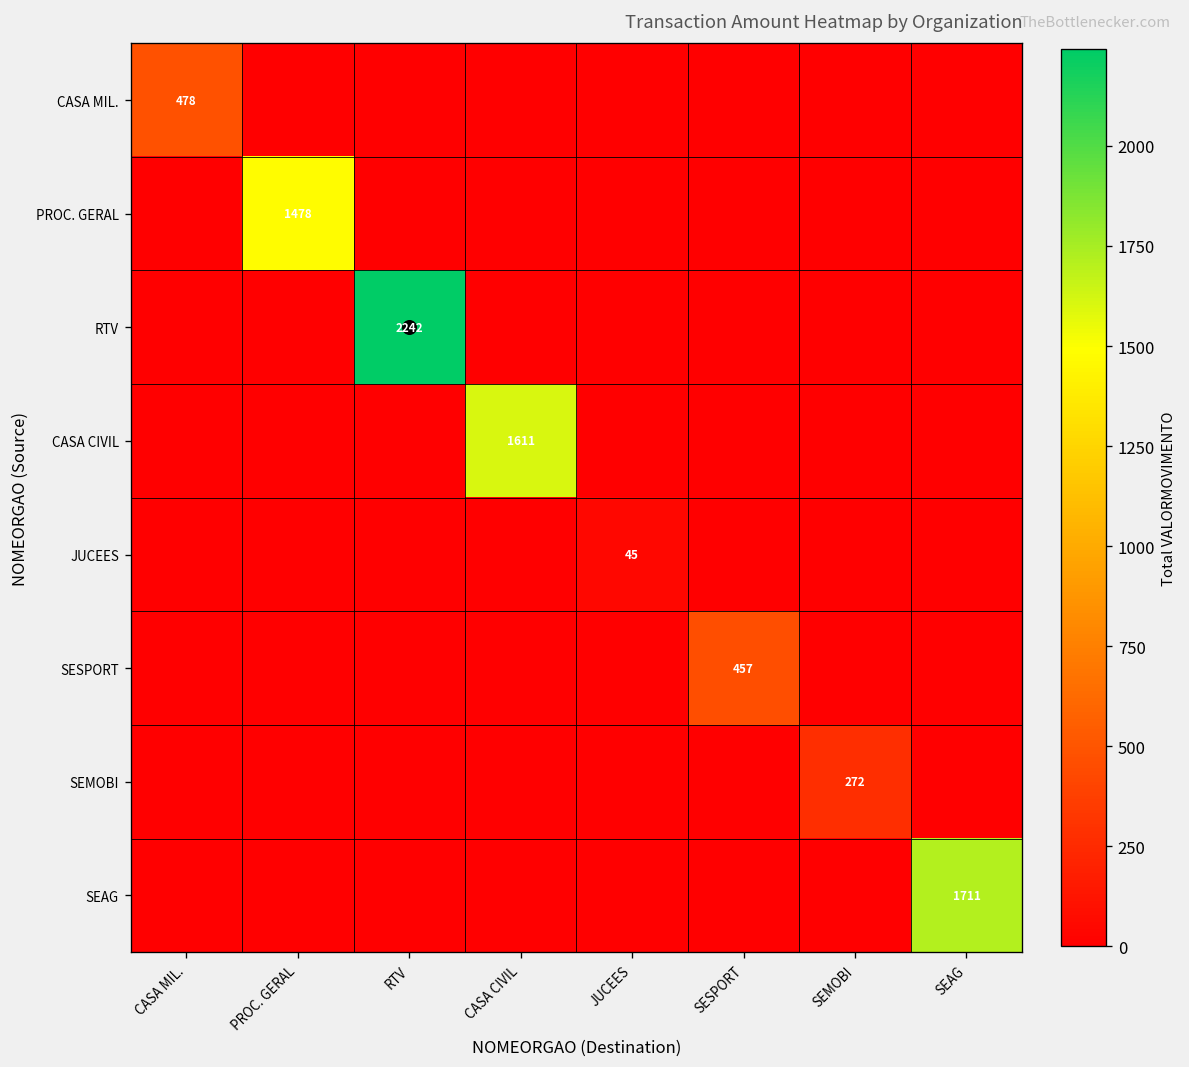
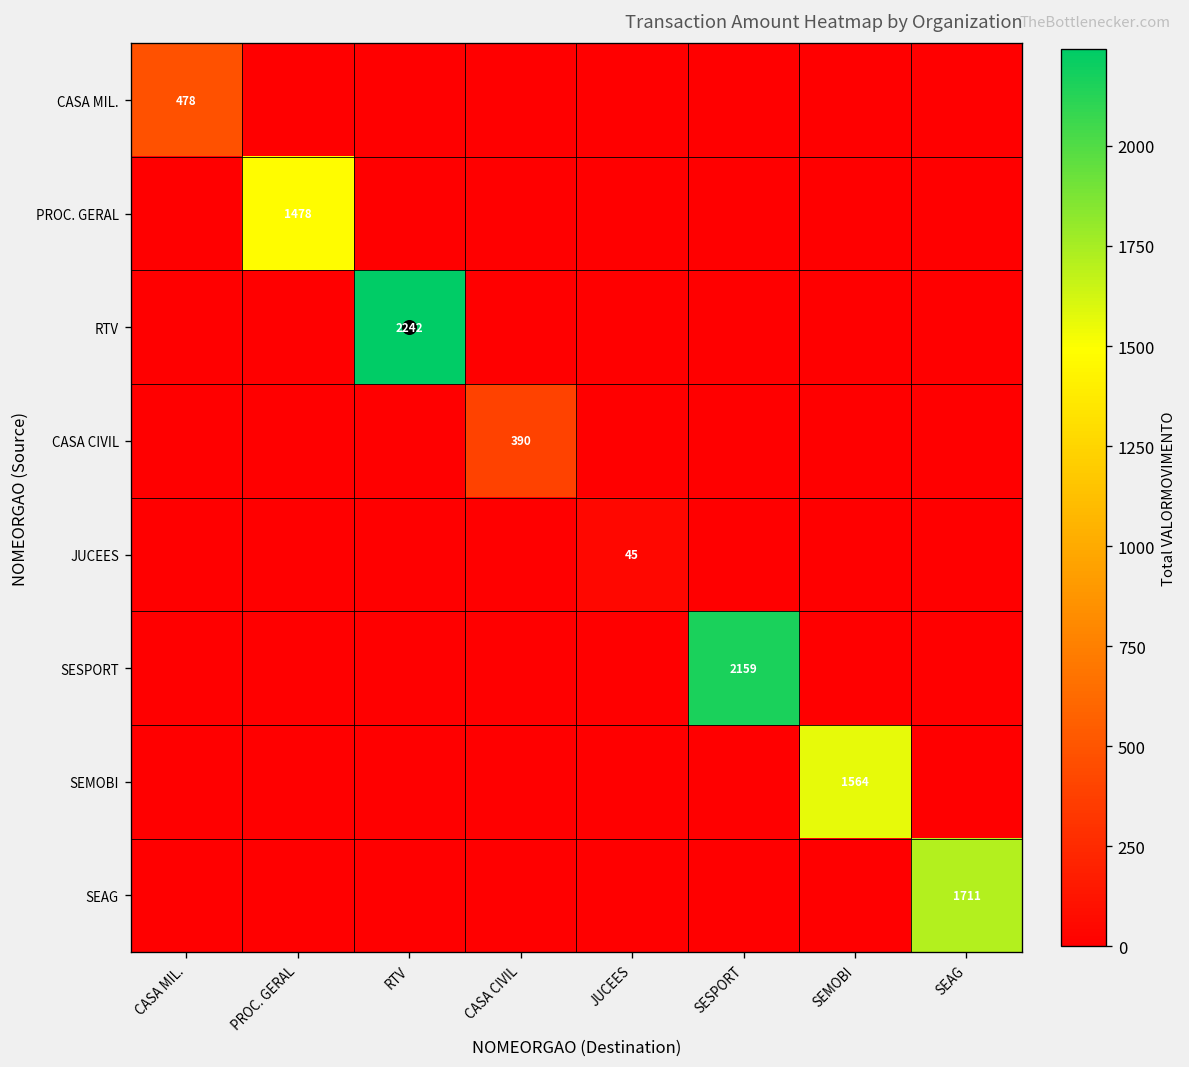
CASA CIVIL, CASA CIVIL: 1611 -> 390
SESPORT, SESPORT: 457 -> 2159
SEMOBI, SEMOBI: 272 -> 1564
